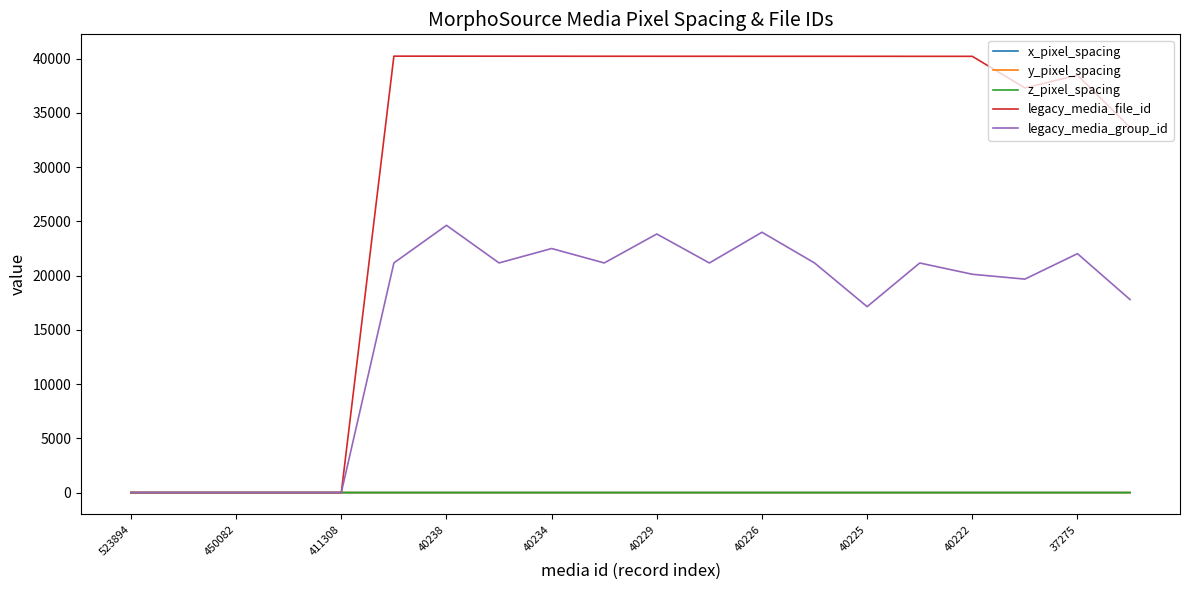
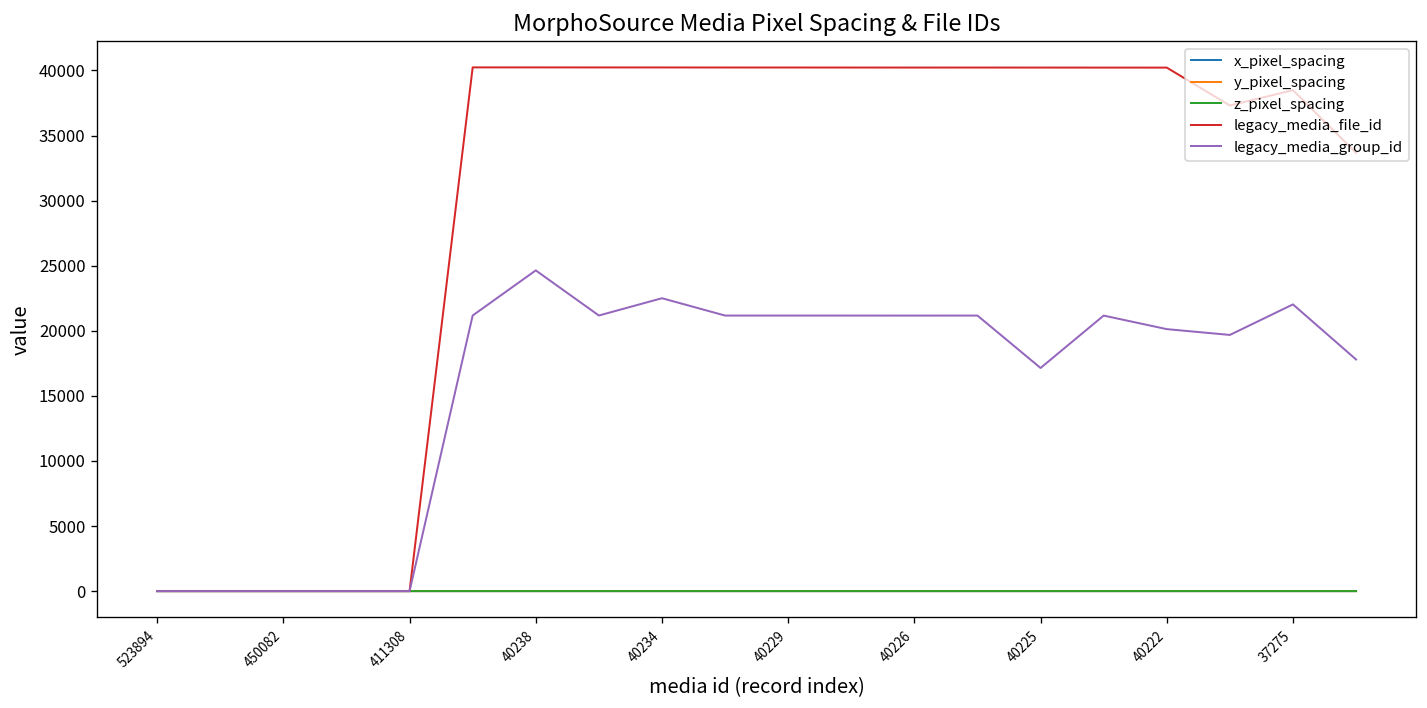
legacy_media_group_id, 40229: 23800 -> 21200
legacy_media_group_id, 40226: 24000 -> 21200
